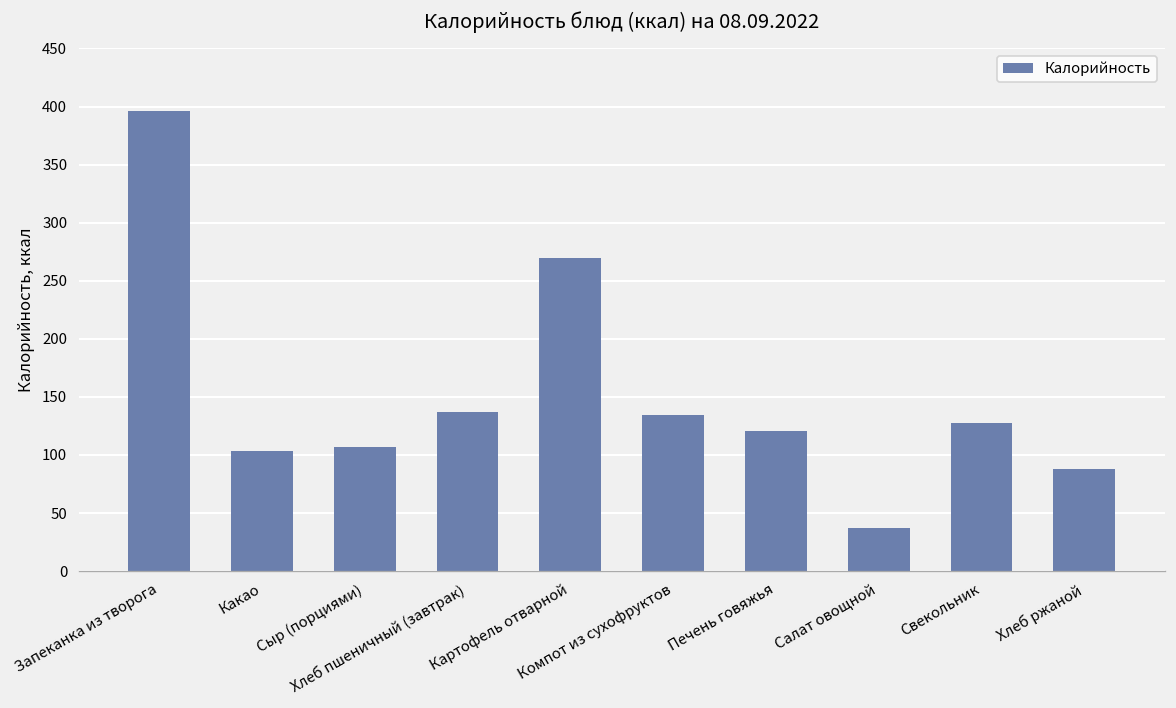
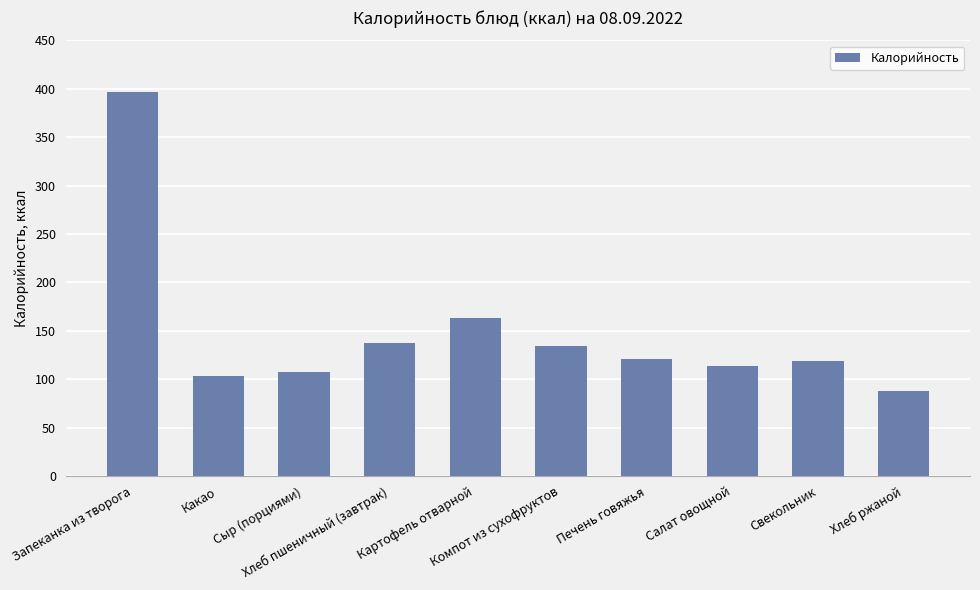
Картофель отварной: 270 -> 160
Салат овощной: 40 -> 110
Свекольник: 130 -> 120
